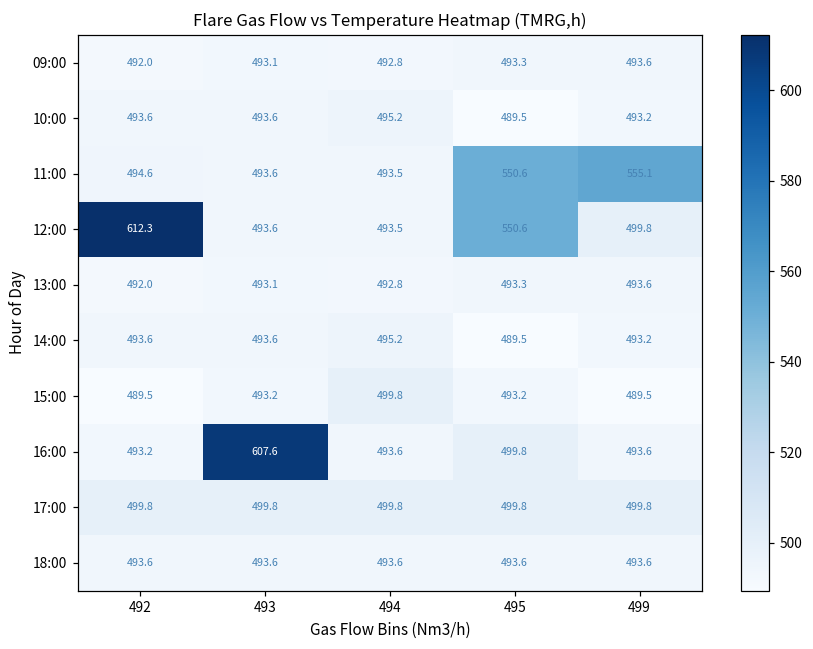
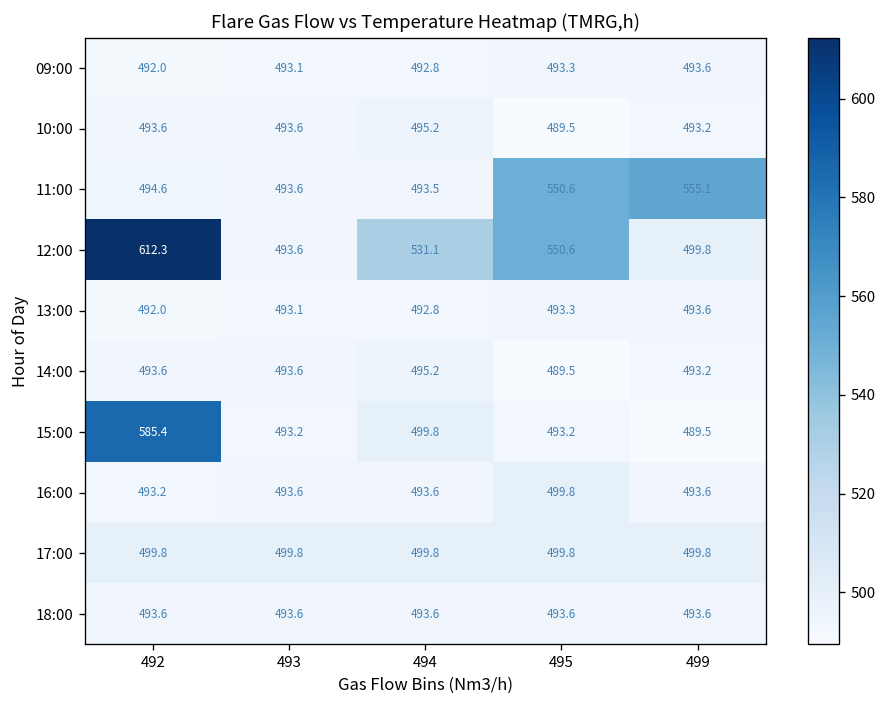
12:00, 494: 493.5 -> 531.1
15:00, 492: 489.5 -> 585.4
16:00, 493: 607.6 -> 493.6
